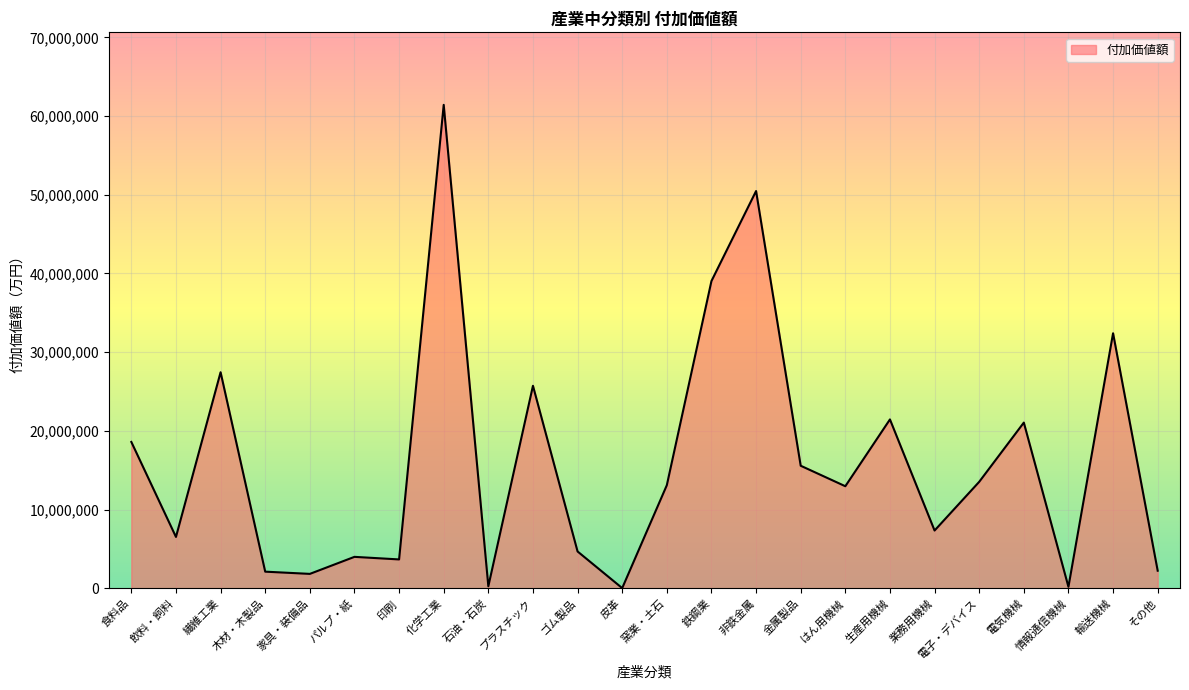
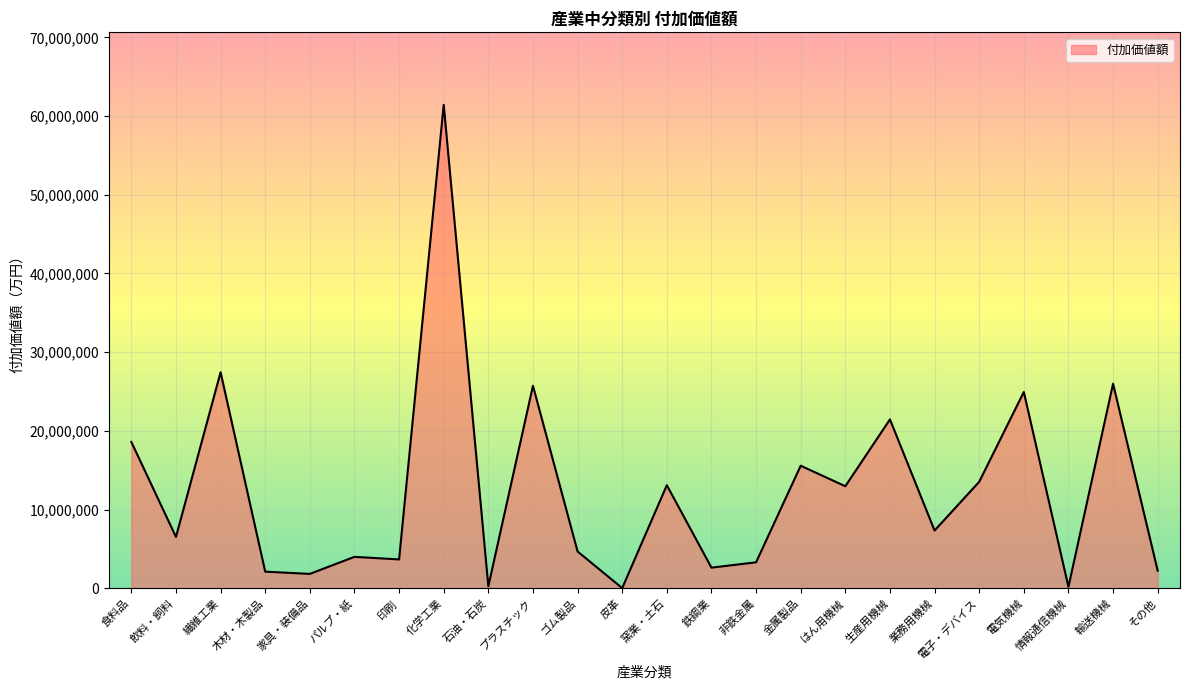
鉄鋼業: 39,000,000 -> 3,000,000
非鉄金属: 50,000,000 -> 3,000,000
電気機械: 21,000,000 -> 25,000,000
輸送機械: 32,000,000 -> 26,000,000
